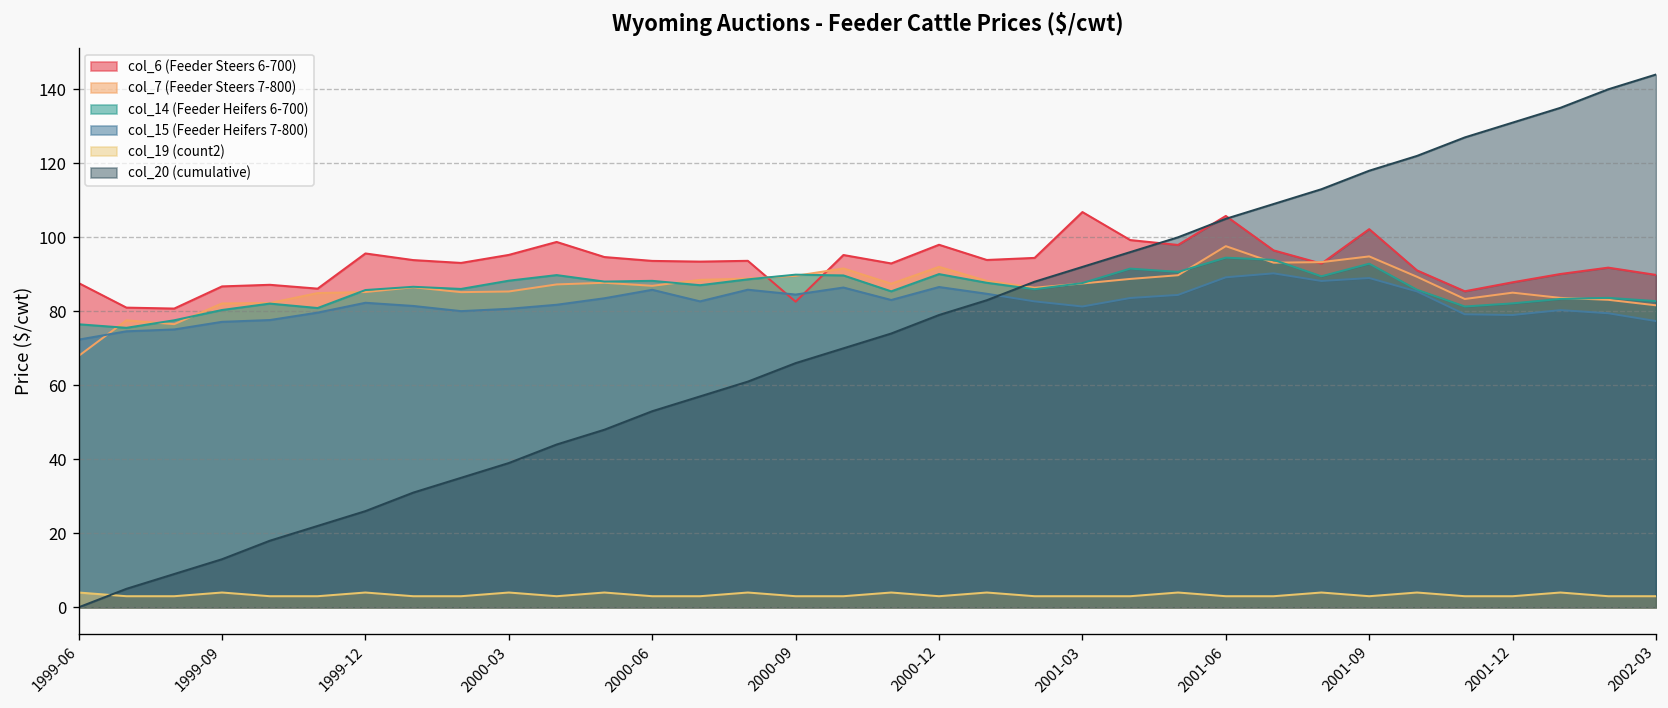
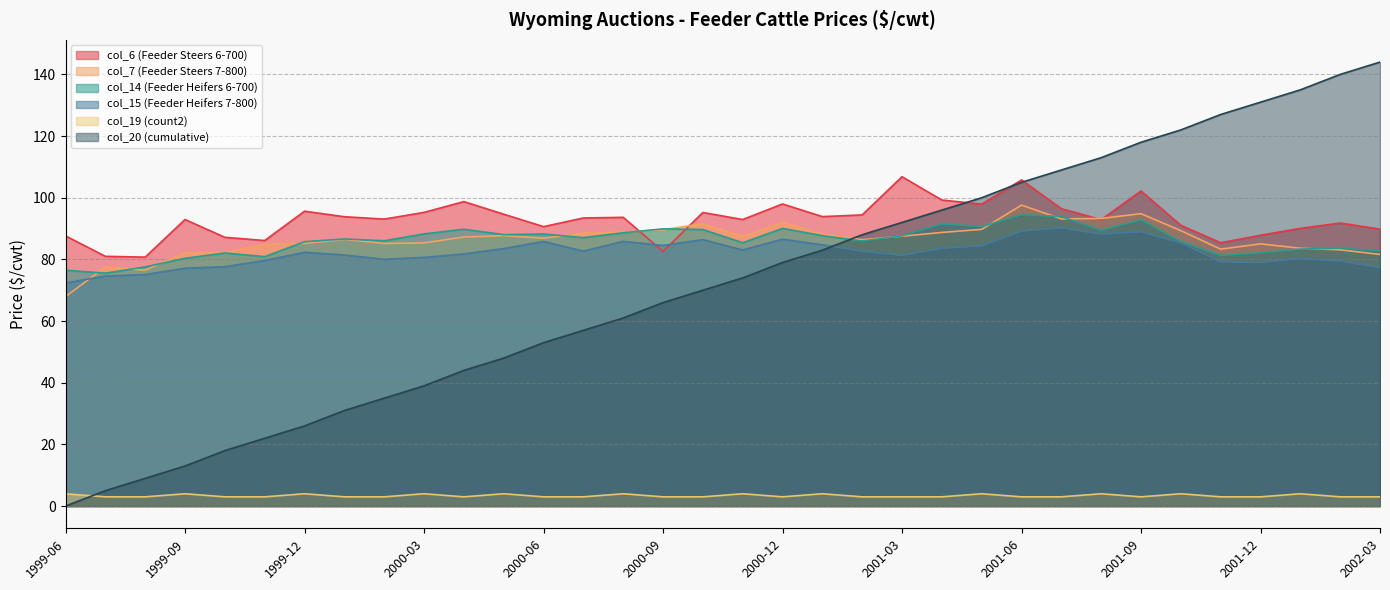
col_6 (Feeder Steers 6-700), 1999-09: 87 -> 93
col_6 (Feeder Steers 6-700), 2000-06: 94 -> 91
